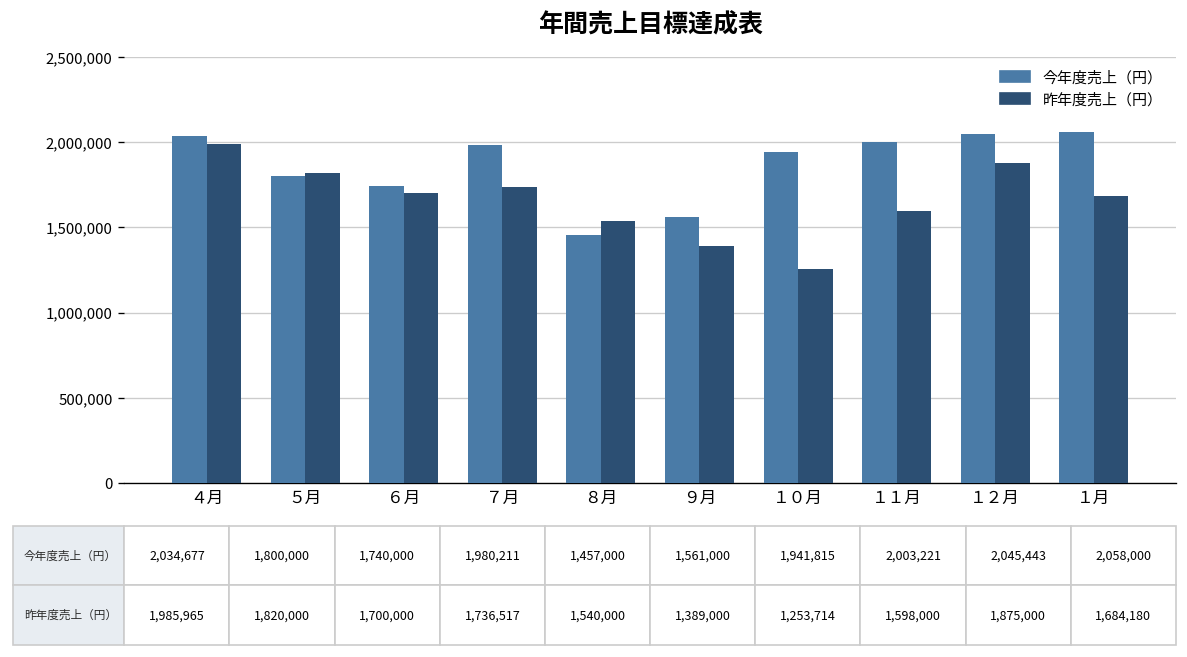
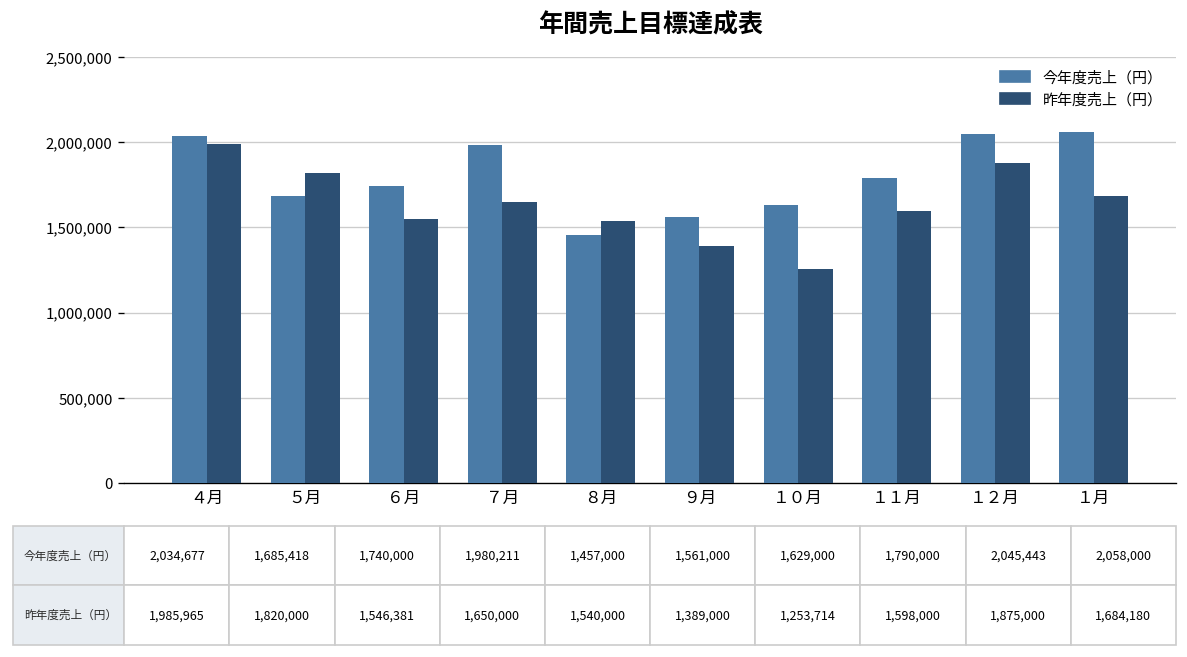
今年度売上（円）, ５月: 1,800,000 -> 1,685,418
昨年度売上（円）, ６月: 1,700,000 -> 1,546,381
昨年度売上（円）, ７月: 1,736,517 -> 1,650,000
今年度売上（円）, １０月: 1,941,815 -> 1,629,000
今年度売上（円）, １１月: 2,003,221 -> 1,790,000
